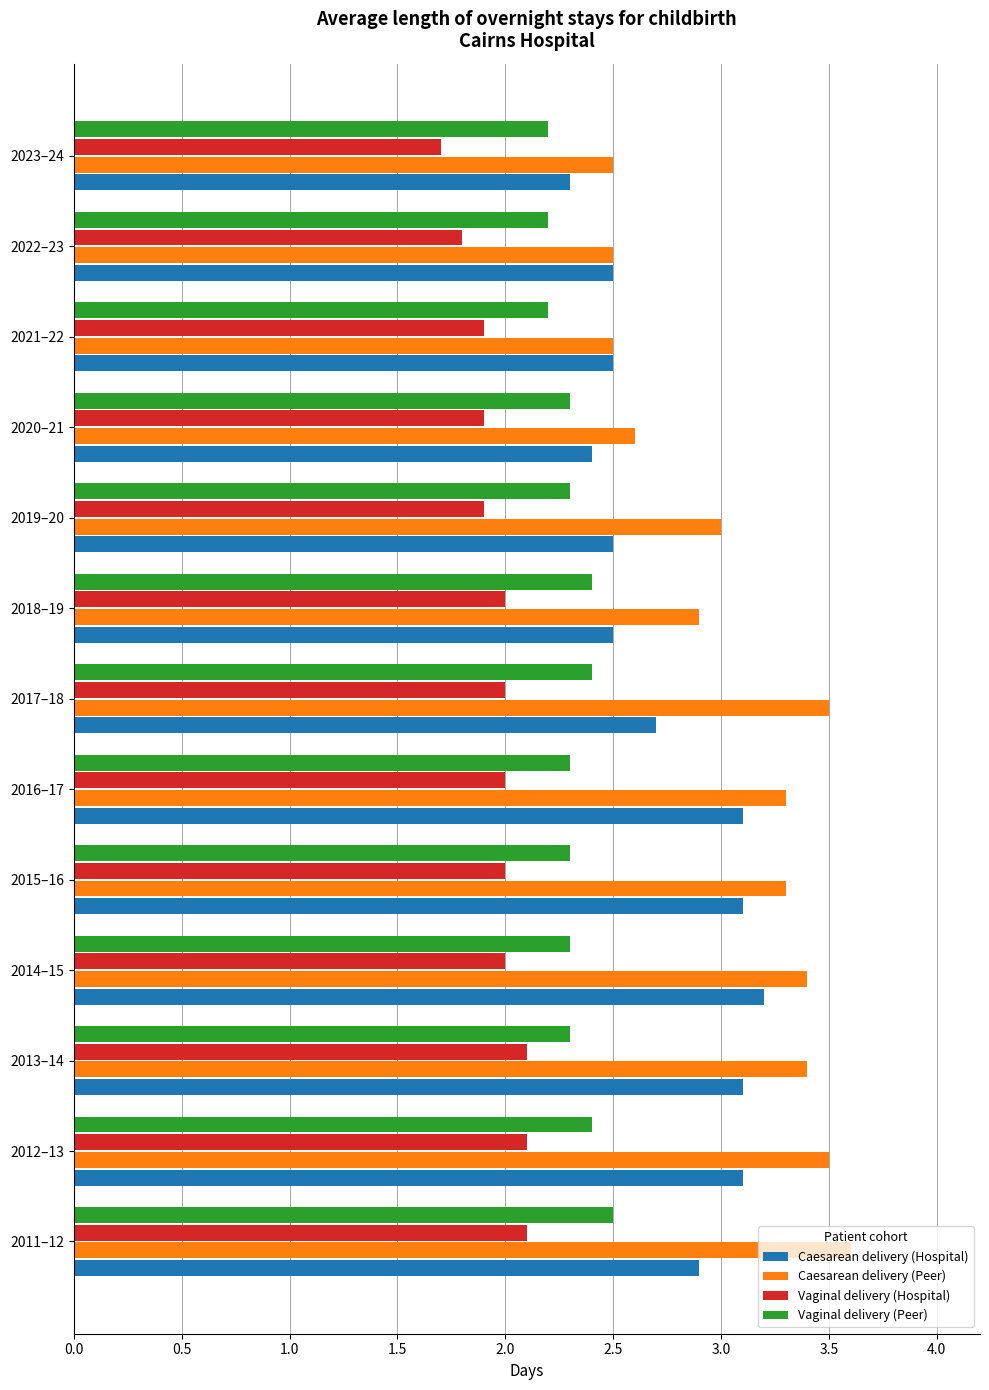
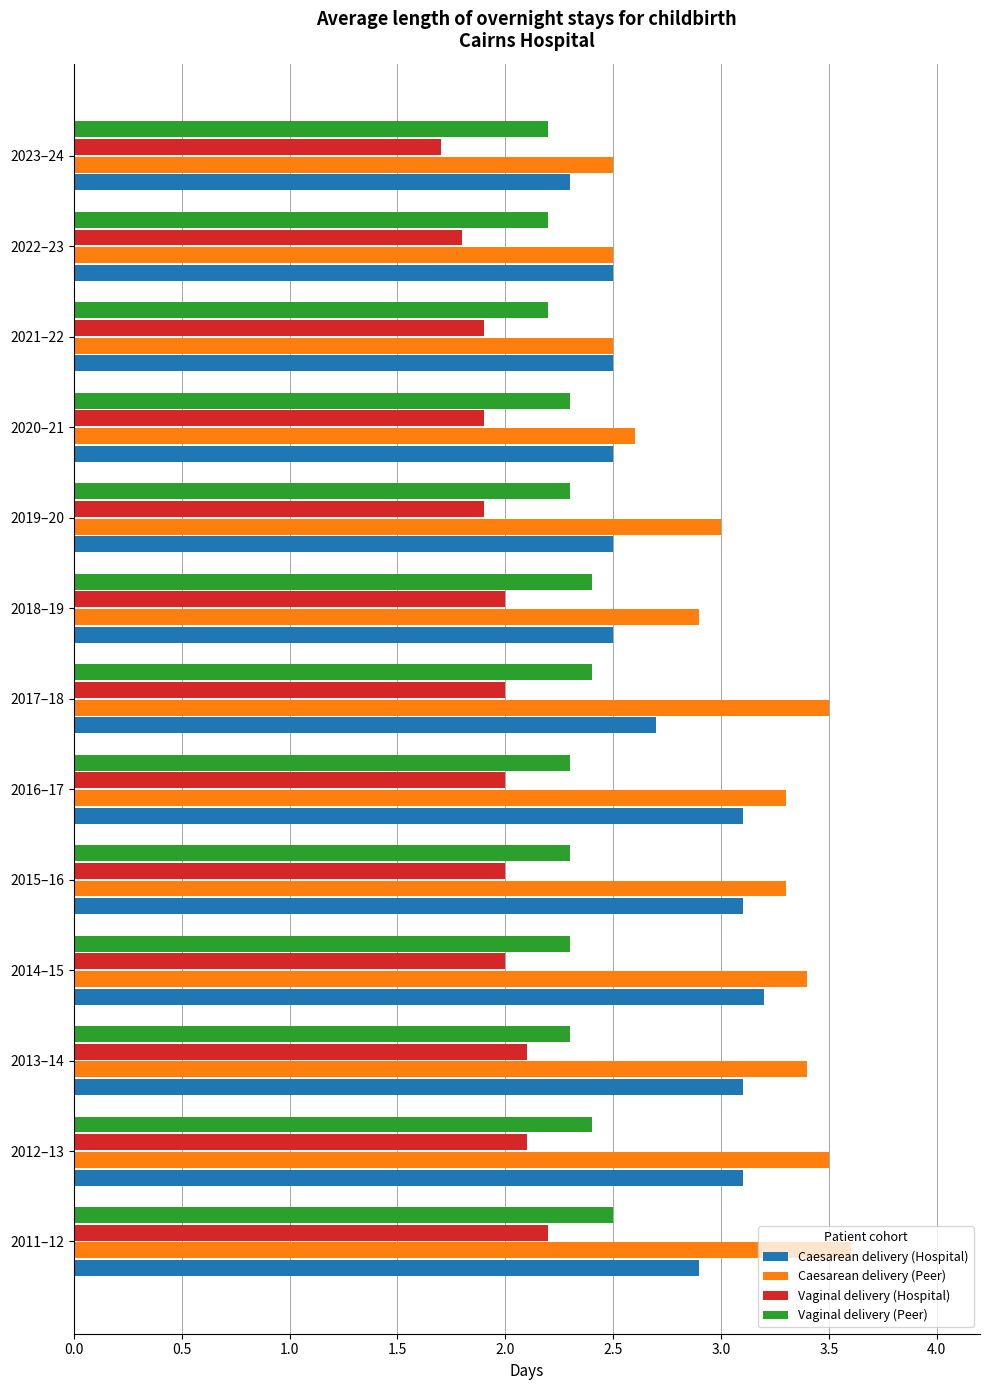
Caesarean delivery (Hospital), 2020–21: 2.4 -> 2.5
Vaginal delivery (Hospital), 2011–12: 2.1 -> 2.2
